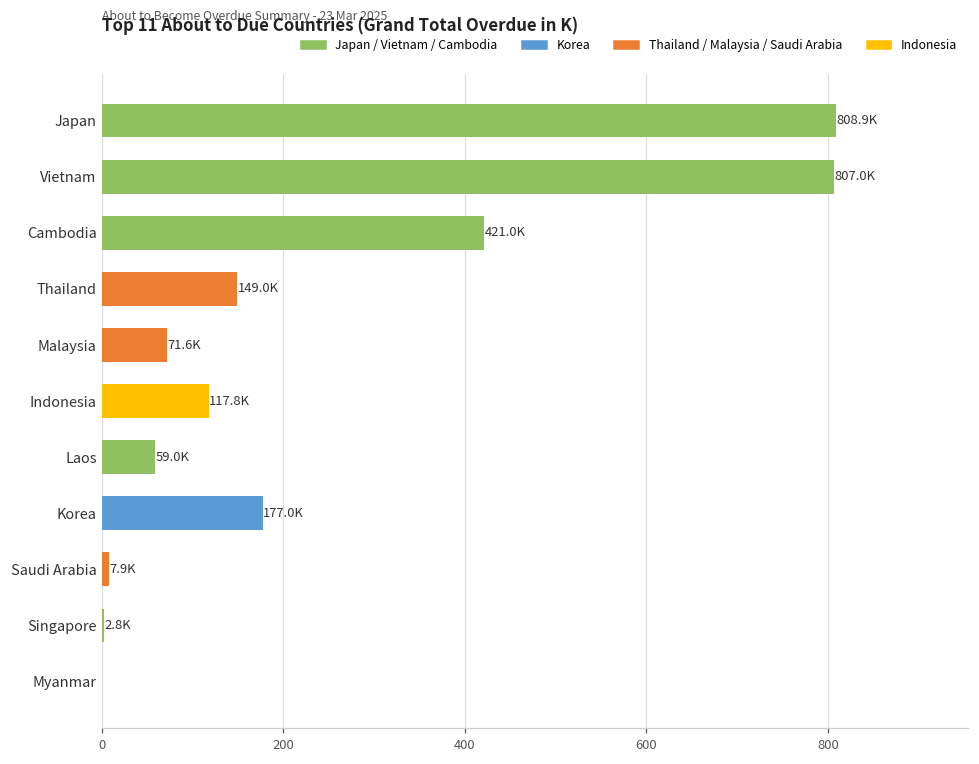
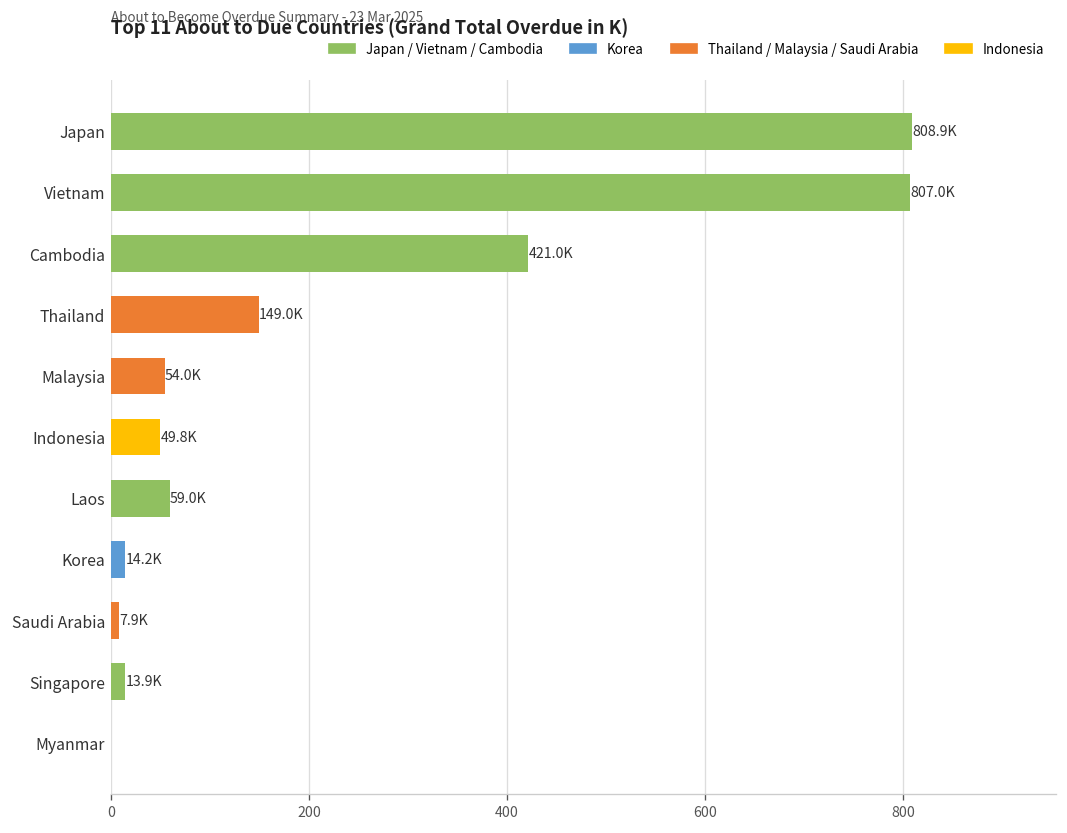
Malaysia: 71.6K -> 54.0K
Indonesia: 117.8K -> 49.8K
Korea: 177.0K -> 14.2K
Singapore: 2.8K -> 13.9K
